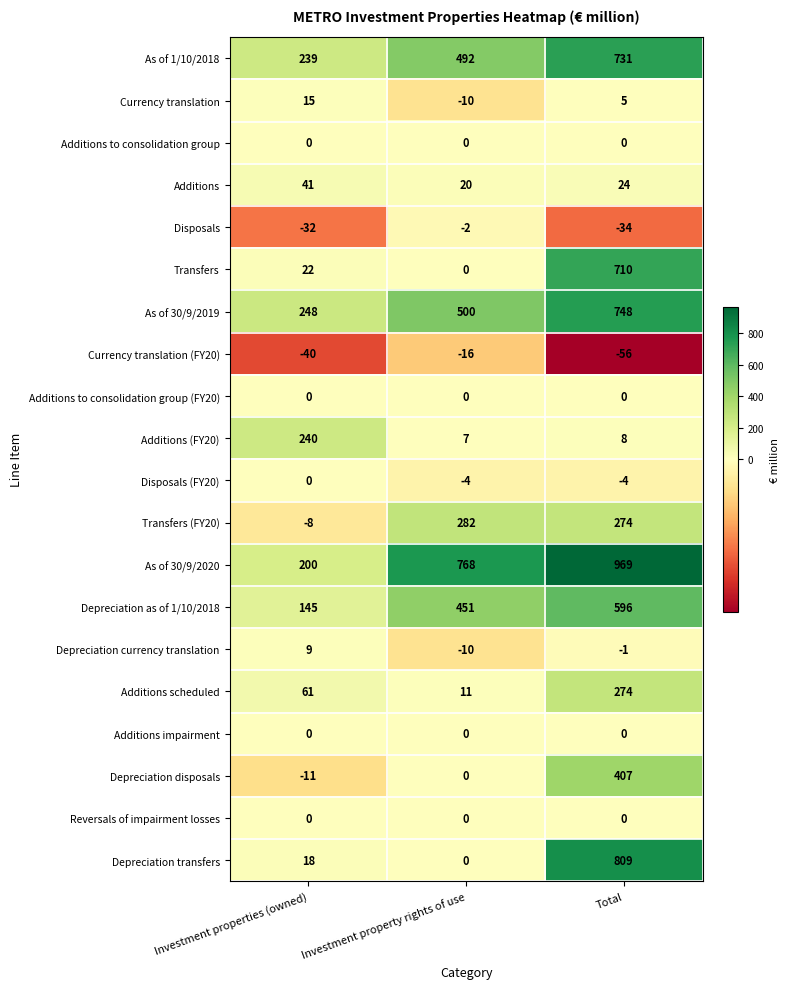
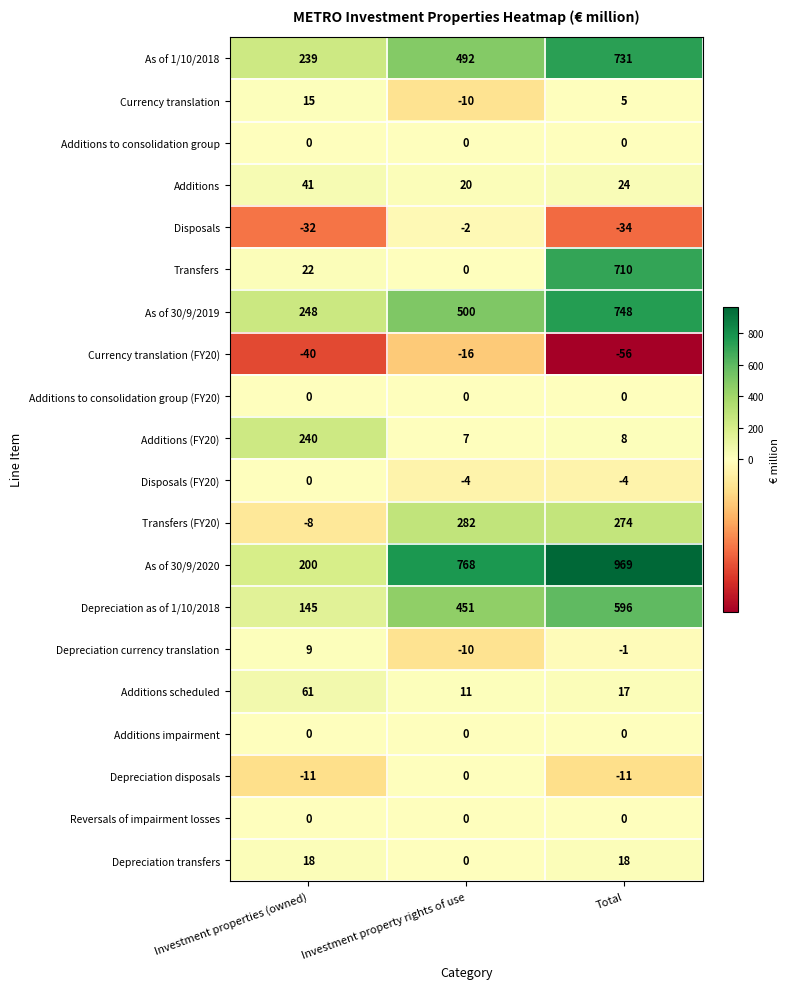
Additions scheduled, Total: 274 -> 17
Depreciation disposals, Total: 407 -> -11
Depreciation transfers, Total: 809 -> 18
